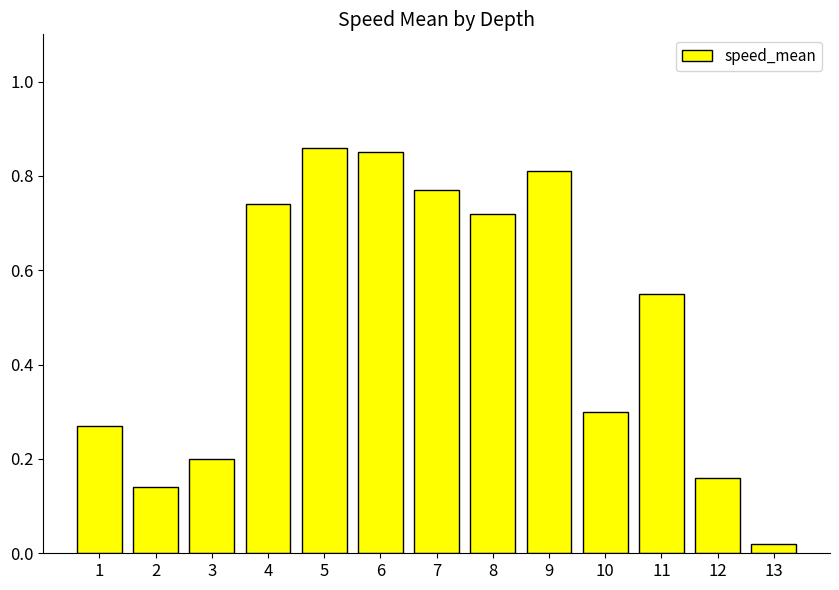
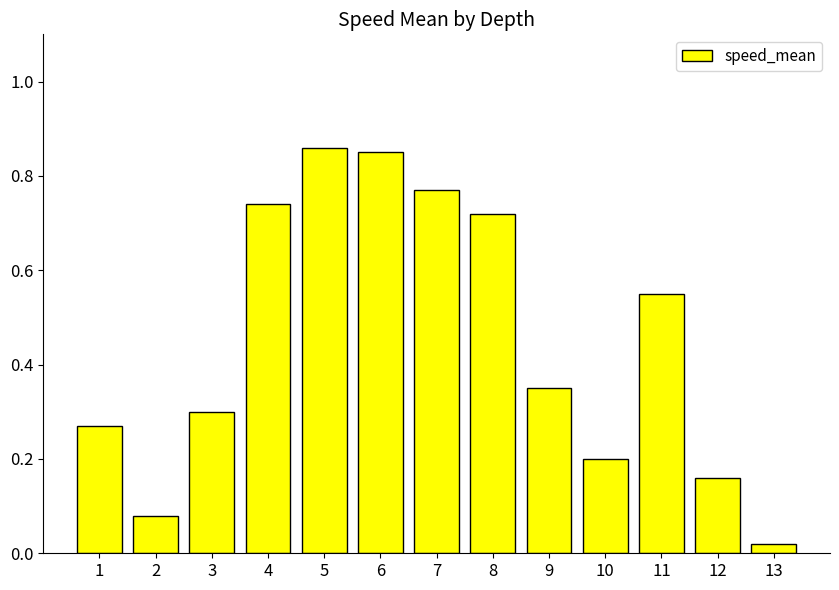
2: 0.14 -> 0.08
3: 0.2 -> 0.3
9: 0.81 -> 0.35
10: 0.3 -> 0.2
